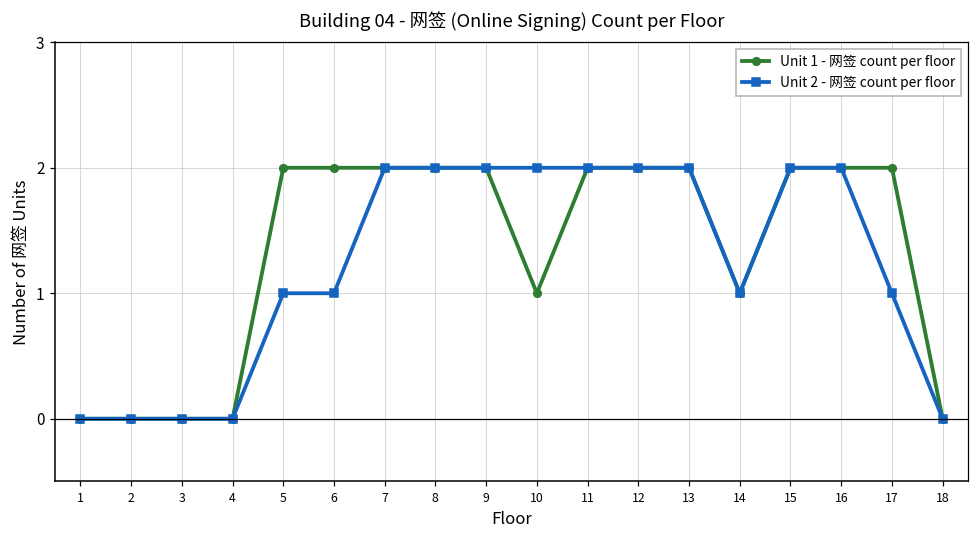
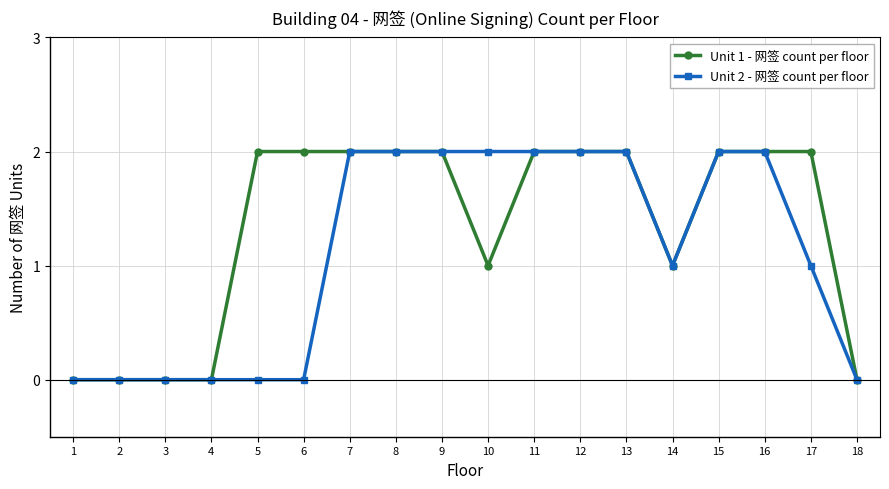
Unit 2 - 网签 count per floor, 5: 1 -> 0
Unit 2 - 网签 count per floor, 6: 1 -> 0
